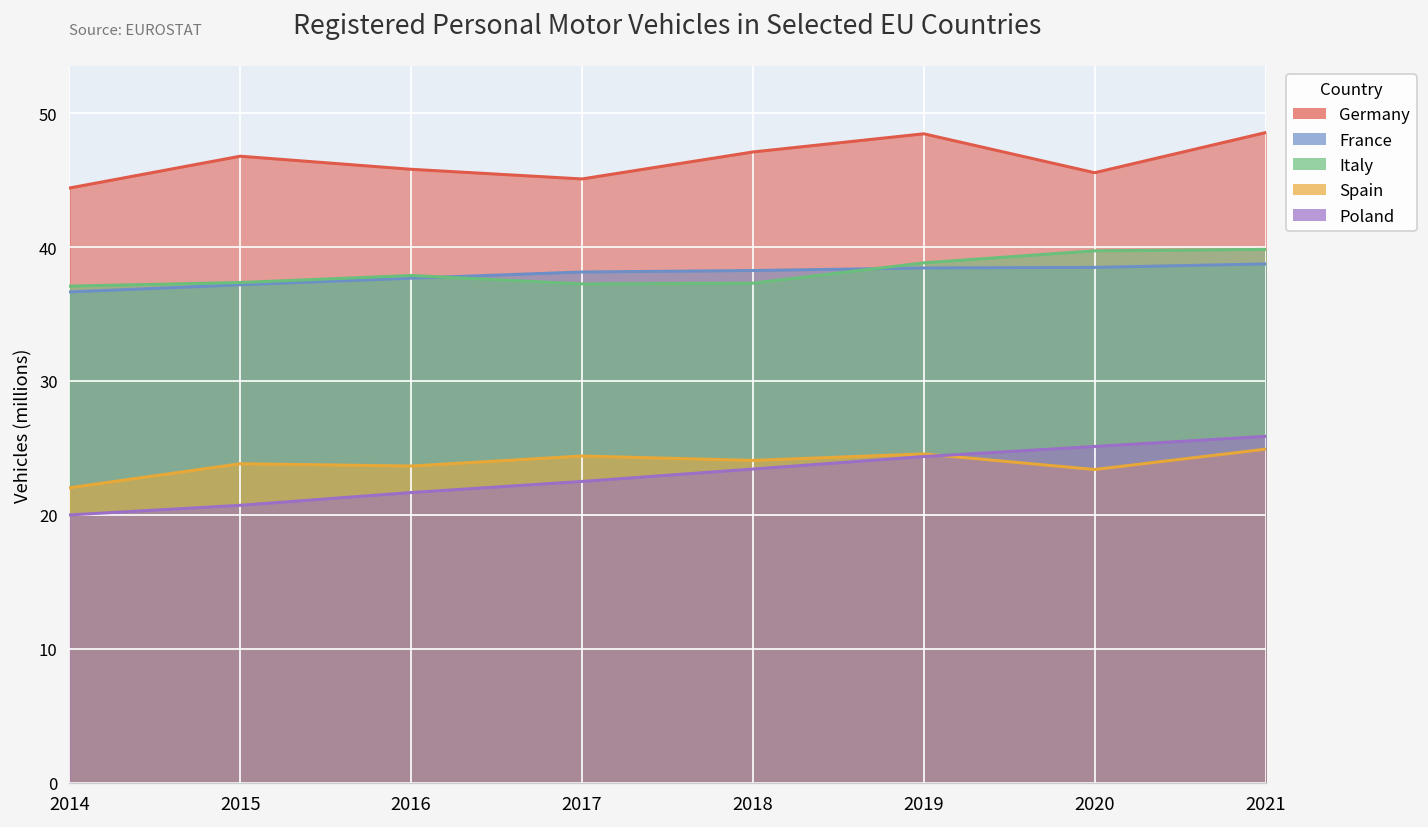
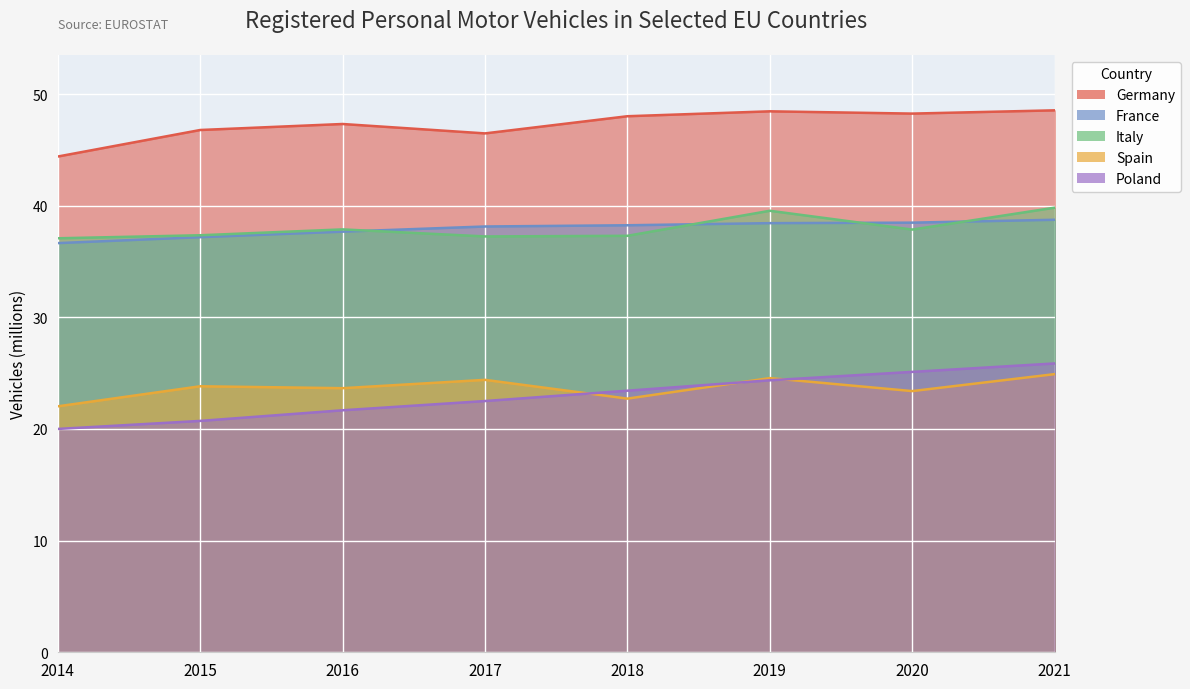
Germany, 2016: 45.8 -> 47.3
Germany, 2017: 45.1 -> 46.5
Germany, 2018: 47.1 -> 48.0
Spain, 2018: 24.1 -> 22.7
Italy, 2019: 38.8 -> 39.5
Germany, 2020: 45.5 -> 48.2
Italy, 2020: 39.7 -> 37.9
